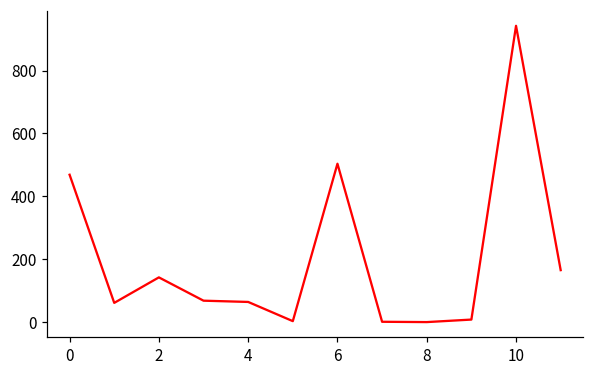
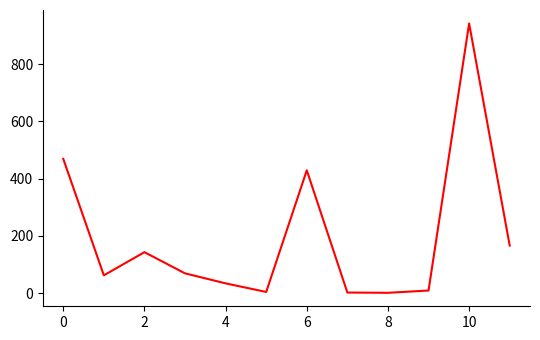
4: 70 -> 30
6: 500 -> 430
